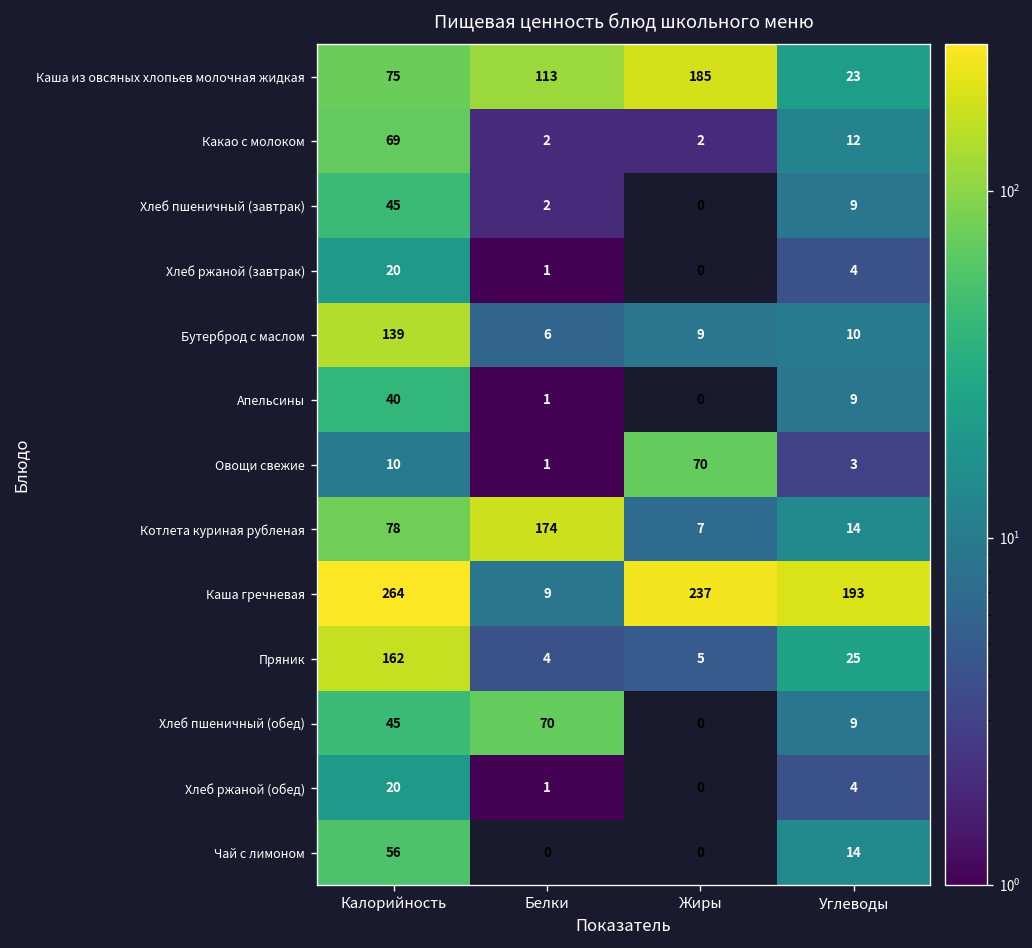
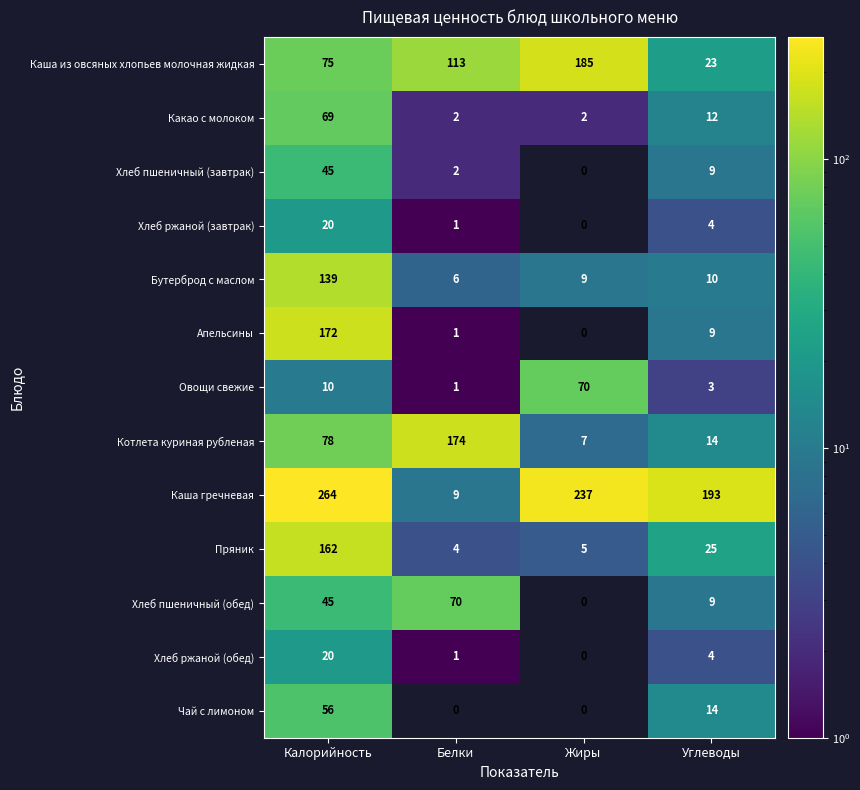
Апельсины, Калорийность: 40 -> 172
